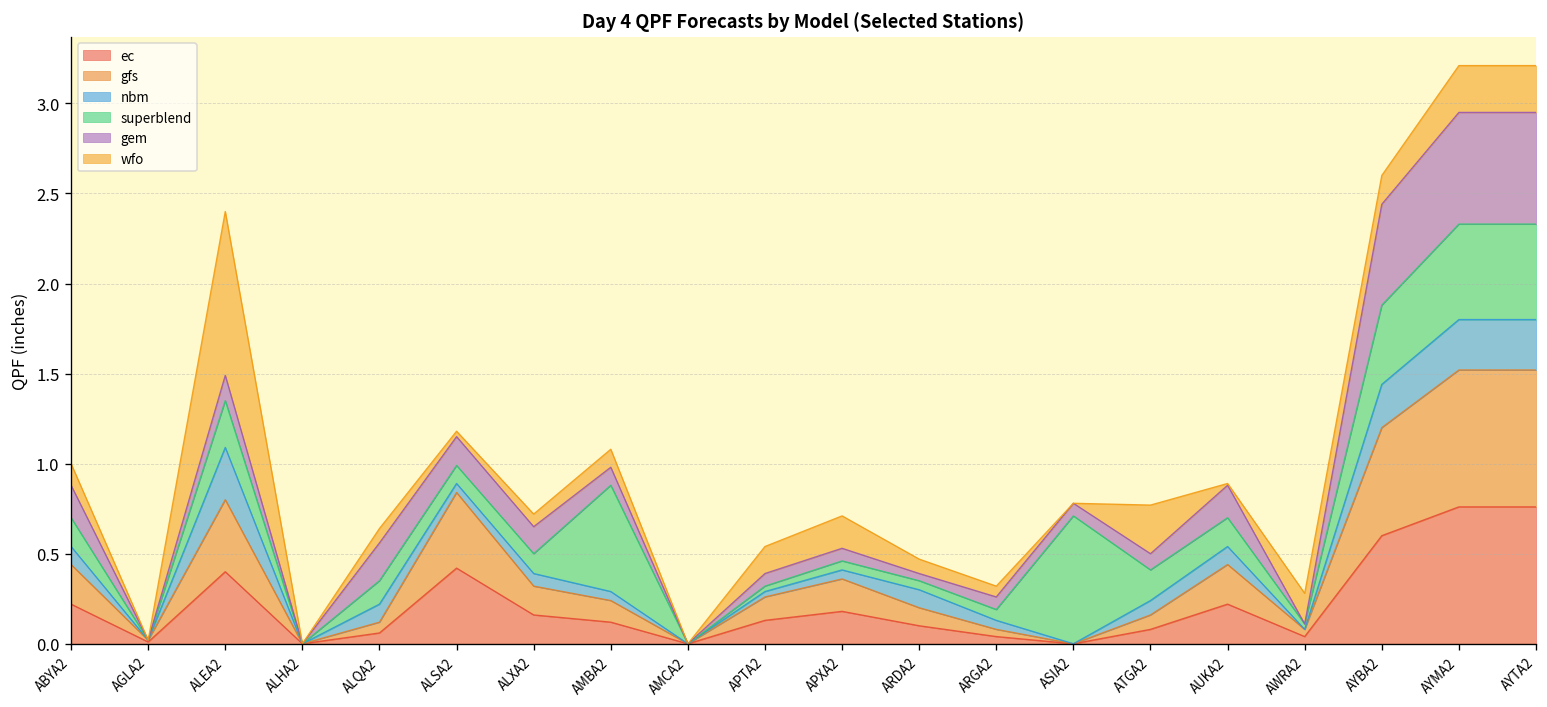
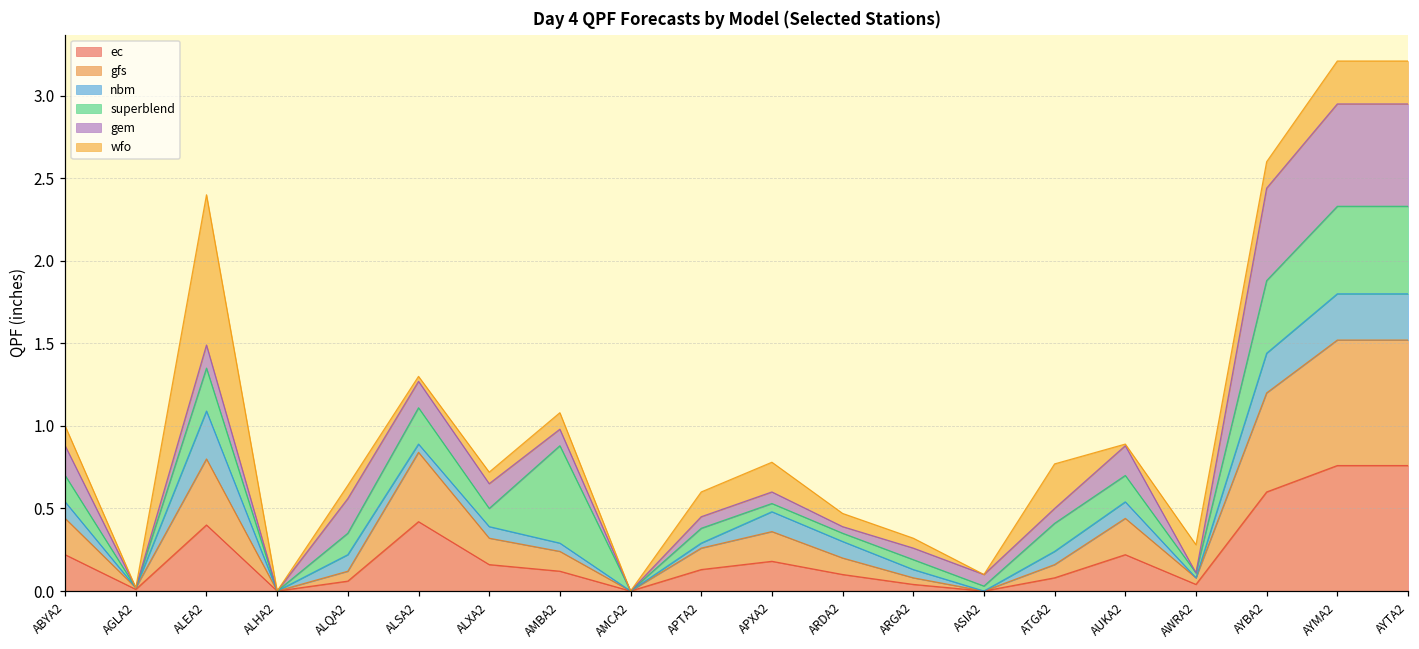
superblend, ALSA2: 0.10 -> 0.22
superblend, APTA2: 0.03 -> 0.09
nbm, APXA2: 0.05 -> 0.12
superblend, ASIA2: 0.71 -> 0.03
